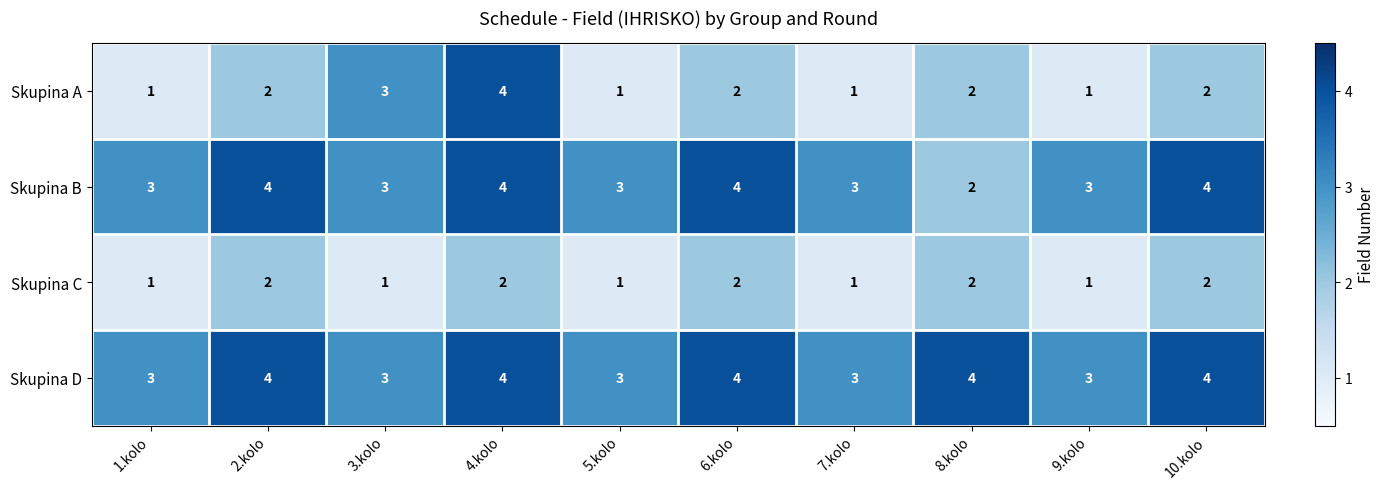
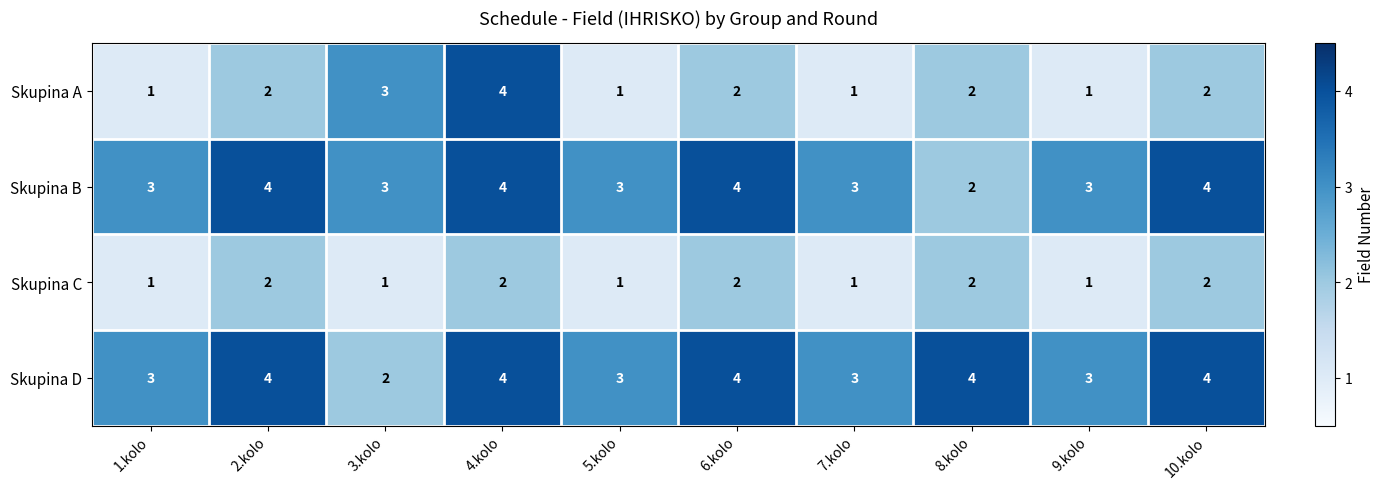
Skupina D, 3.kolo: 3 -> 2
